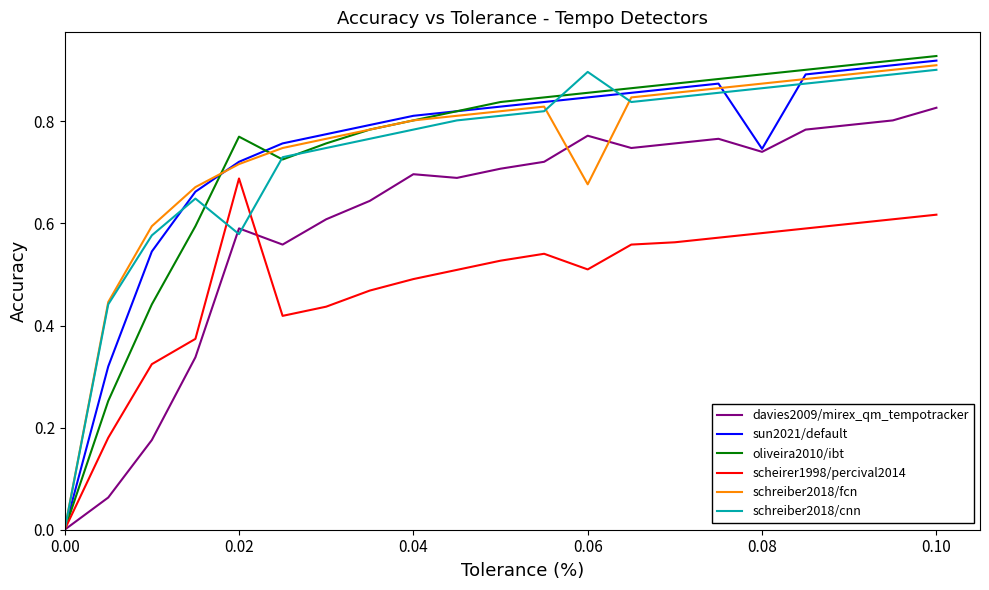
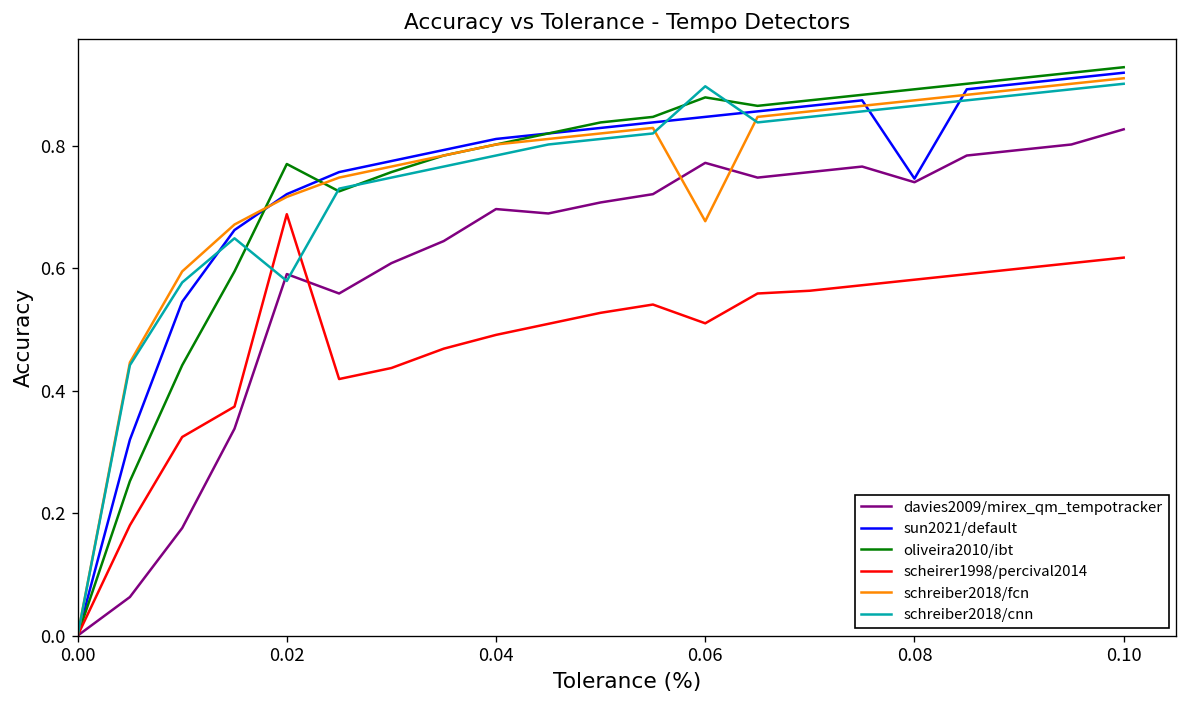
oliveira2010/ibt, 0.06: 0.86 -> 0.88
